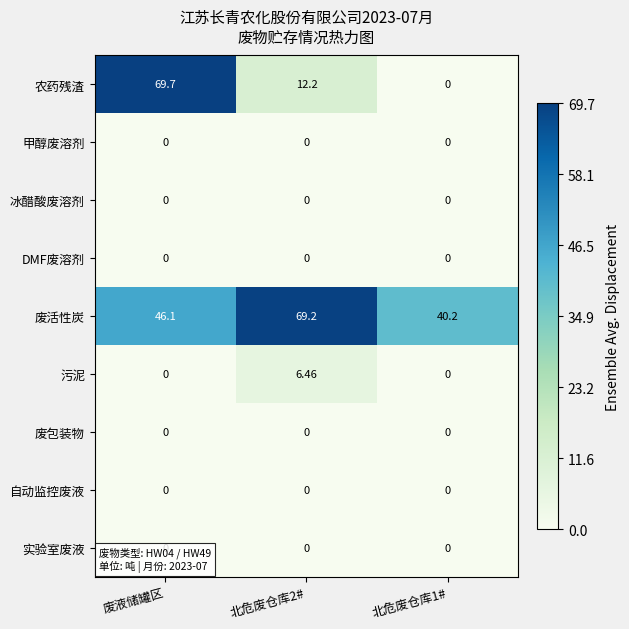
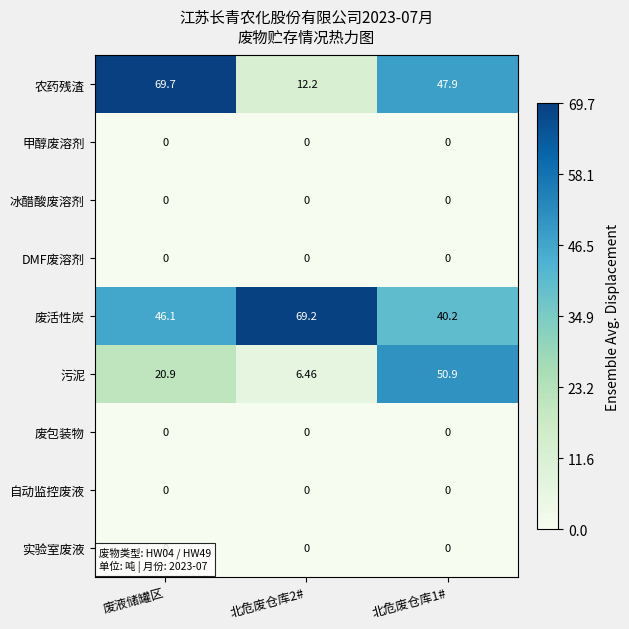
农药残渣, 北危废仓库1#: 0 -> 47.9
污泥, 废液储罐区: 0 -> 20.9
污泥, 北危废仓库1#: 0 -> 50.9
